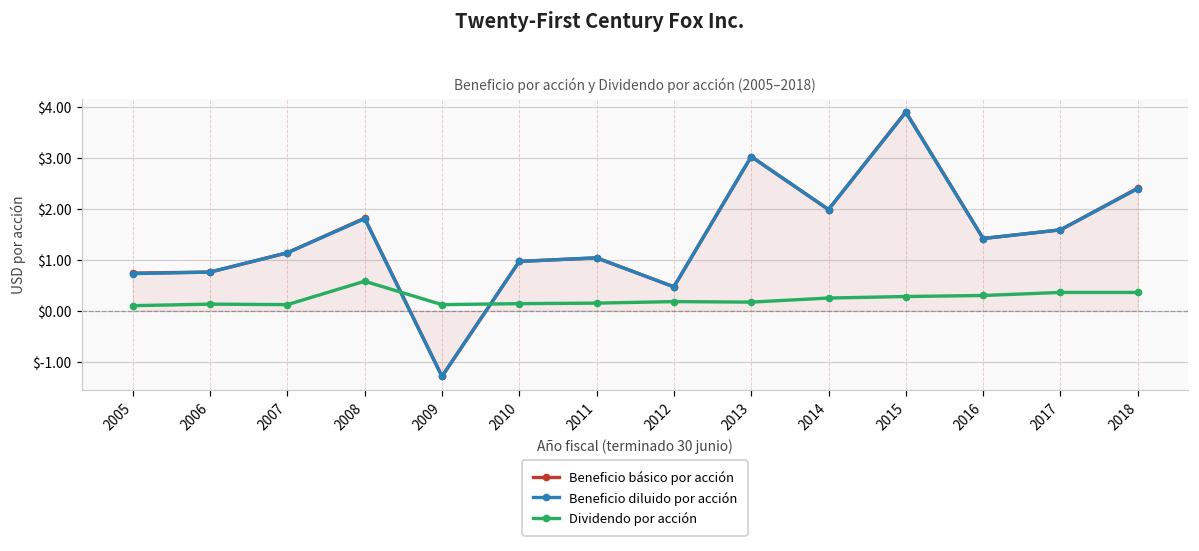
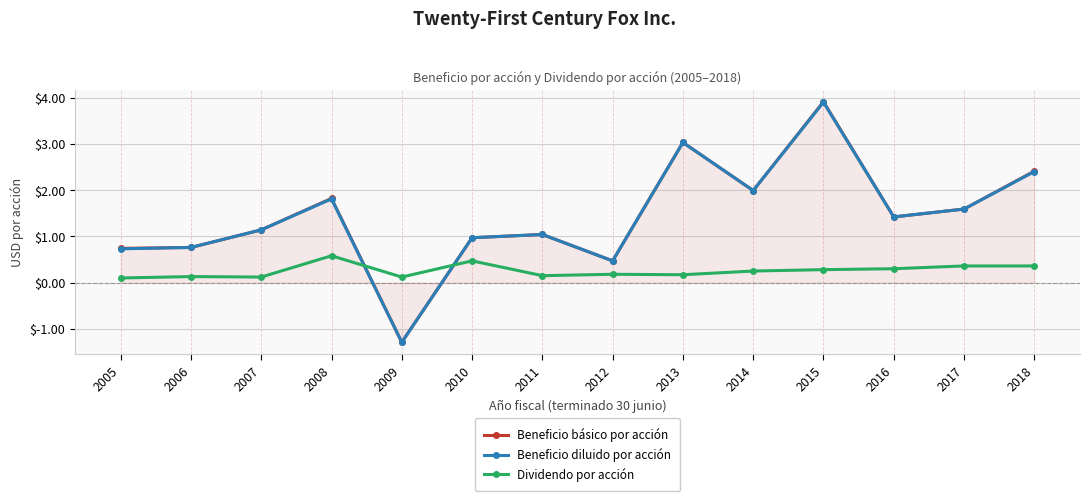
Dividendo por acción, 2010: $0.1 -> $0.5
